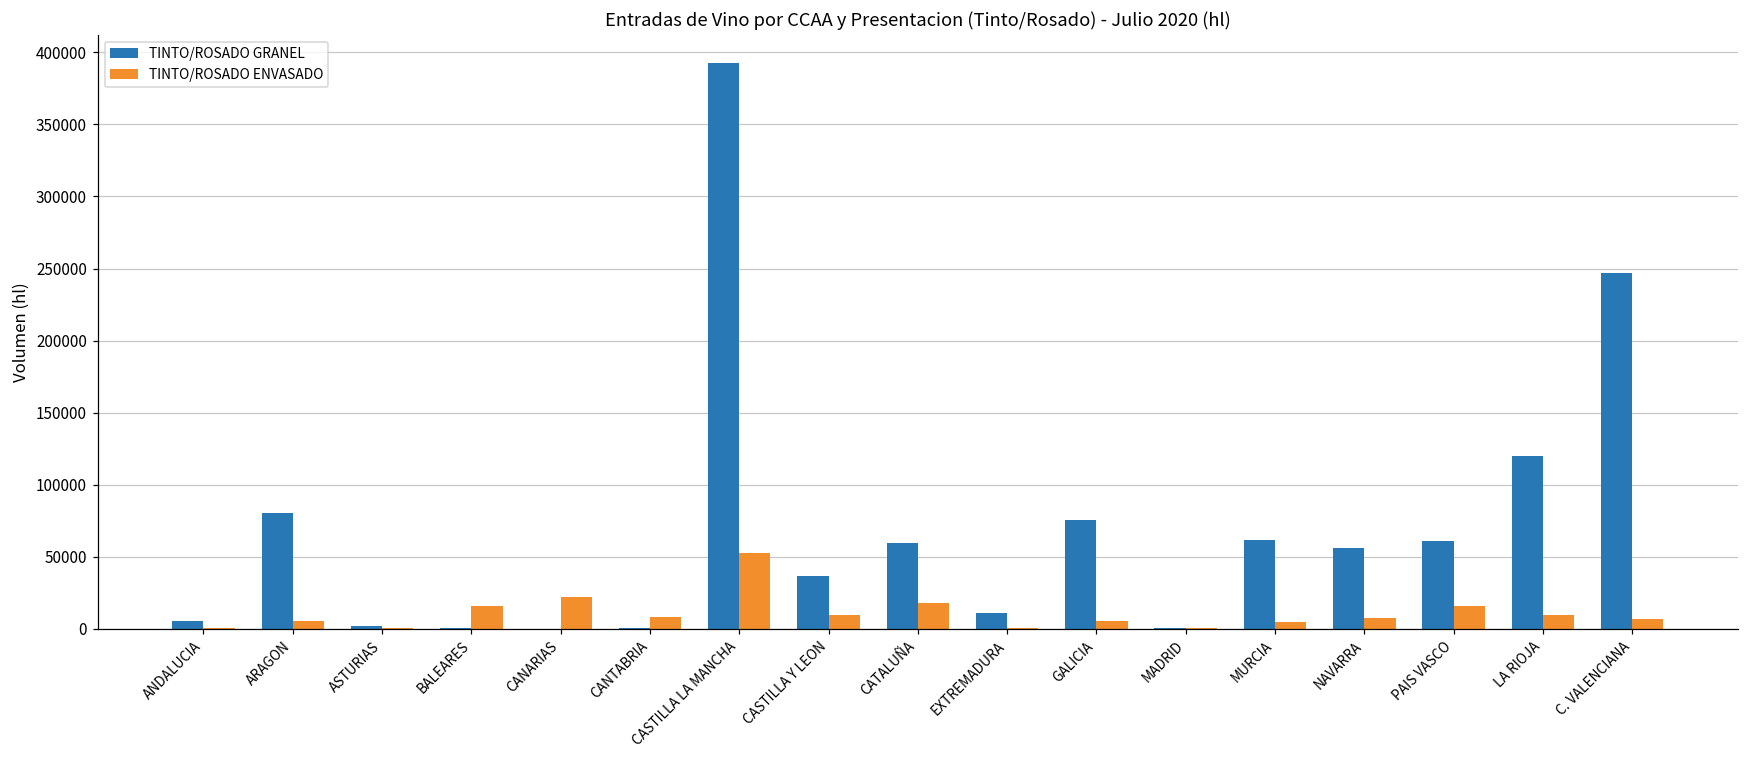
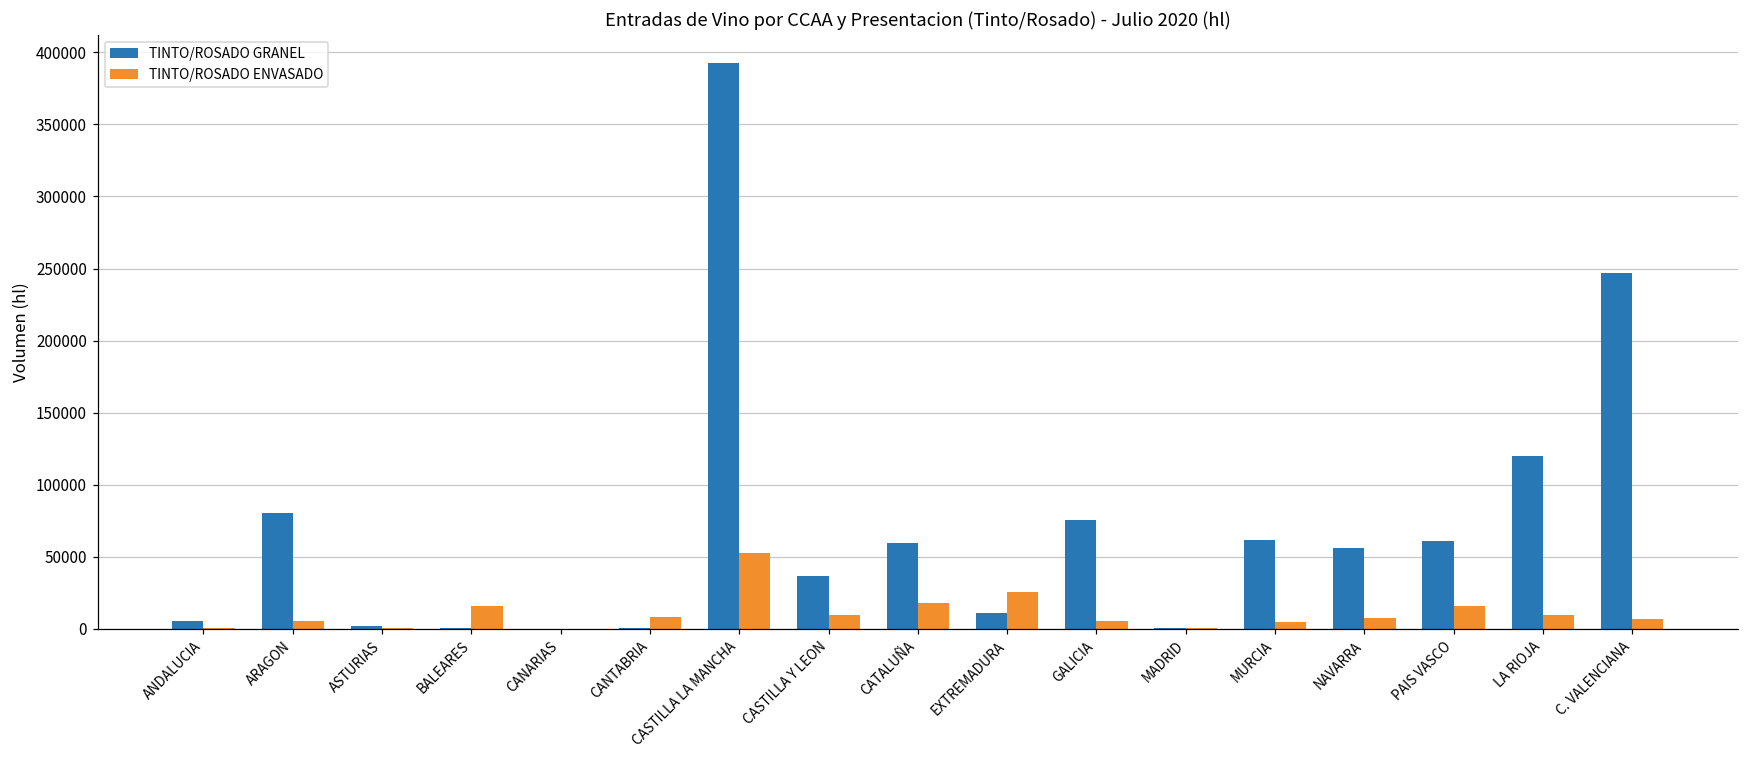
TINTO/ROSADO ENVASADO, CANARIAS: 22000 -> 0
TINTO/ROSADO ENVASADO, EXTREMADURA: 1000 -> 25000
